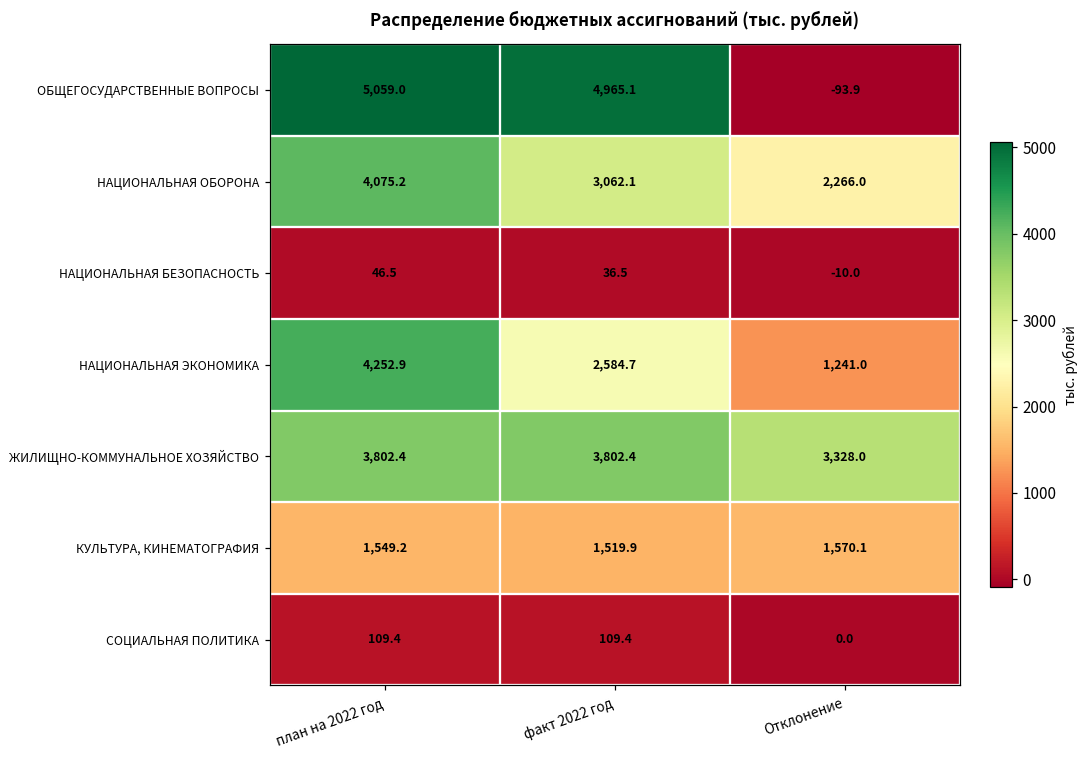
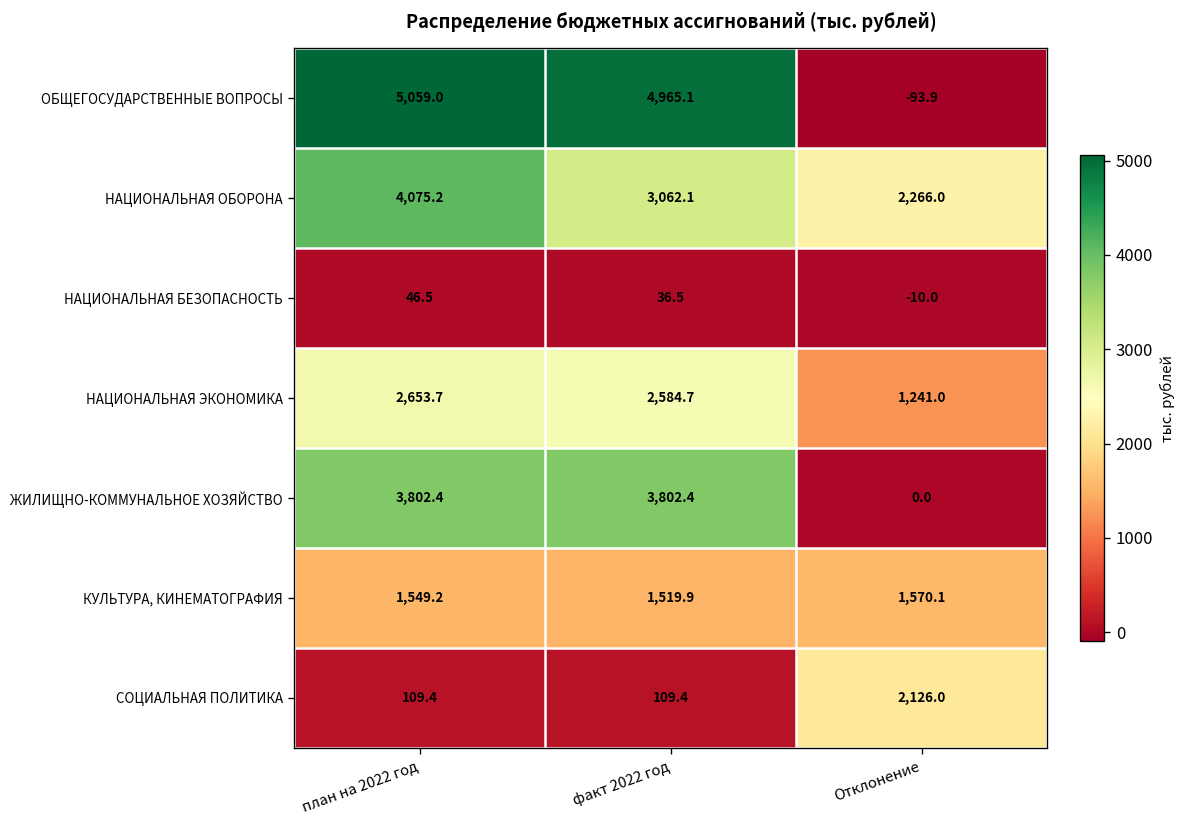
НАЦИОНАЛЬНАЯ ЭКОНОМИКА, план на 2022 год: 4,252.9 -> 2,653.7
ЖИЛИЩНО-КОММУНАЛЬНОЕ ХОЗЯЙСТВО, Отклонение: 3,328.0 -> 0.0
СОЦИАЛЬНАЯ ПОЛИТИКА, Отклонение: 0.0 -> 2,126.0
